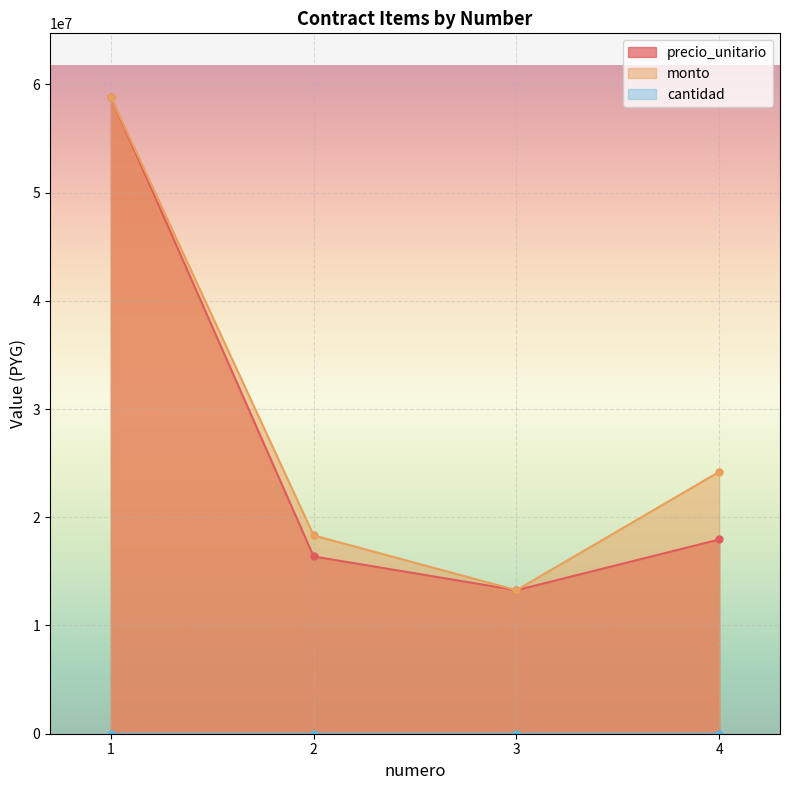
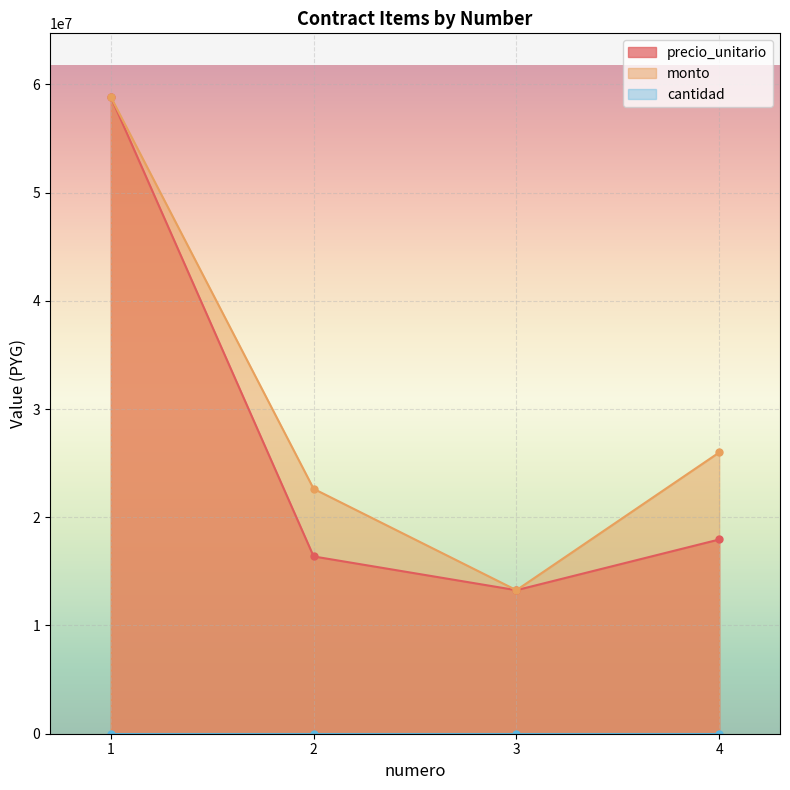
monto, 2: 18300000 -> 22600000
monto, 4: 24200000 -> 26000000
